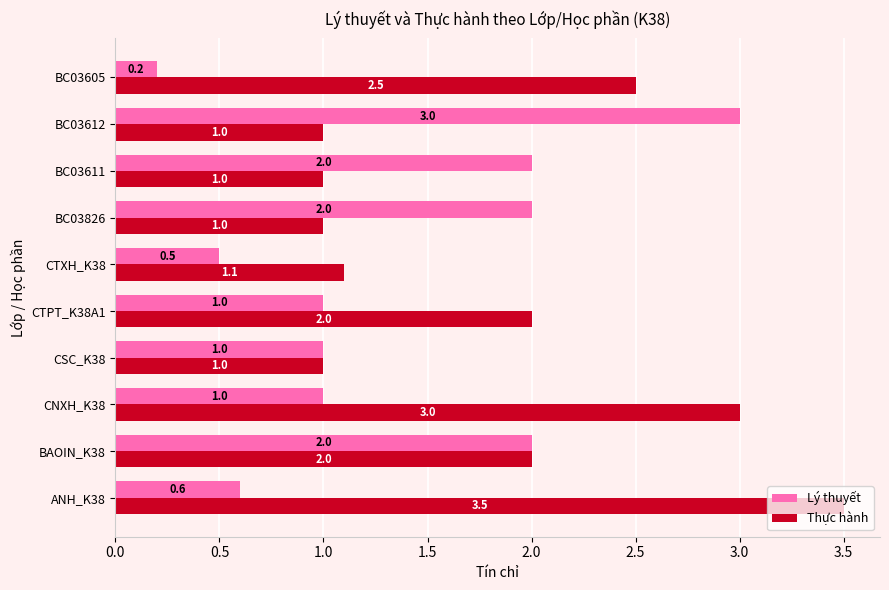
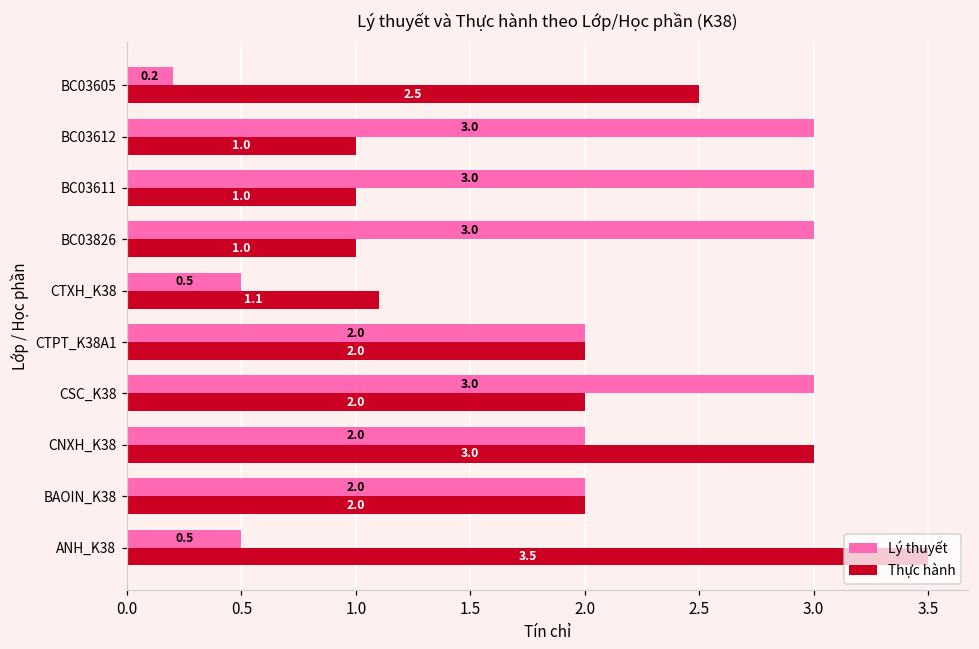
Lý thuyết, BC03611: 2.0 -> 3.0
Lý thuyết, BC03826: 2.0 -> 3.0
Lý thuyết, CTPT_K38A1: 1.0 -> 2.0
Lý thuyết, CSC_K38: 1.0 -> 3.0
Thực hành, CSC_K38: 1.0 -> 2.0
Lý thuyết, CNXH_K38: 1.0 -> 2.0
Lý thuyết, ANH_K38: 0.6 -> 0.5
